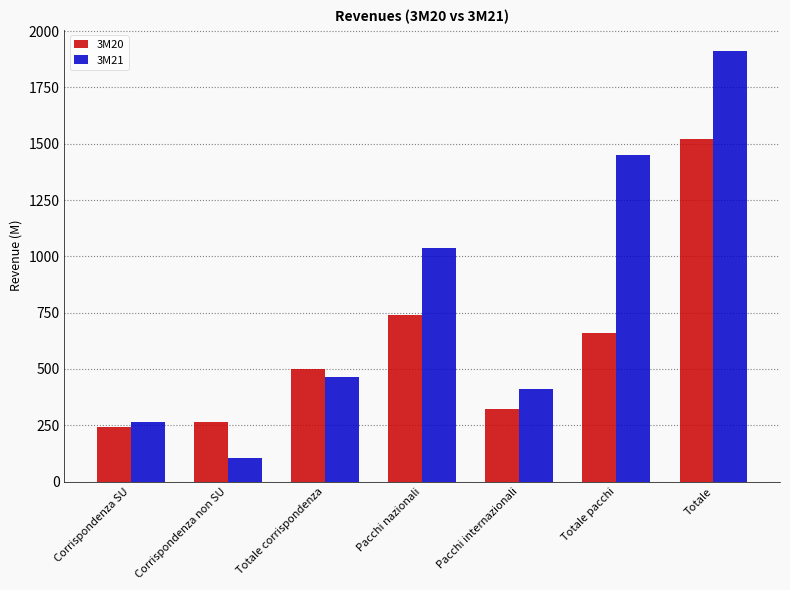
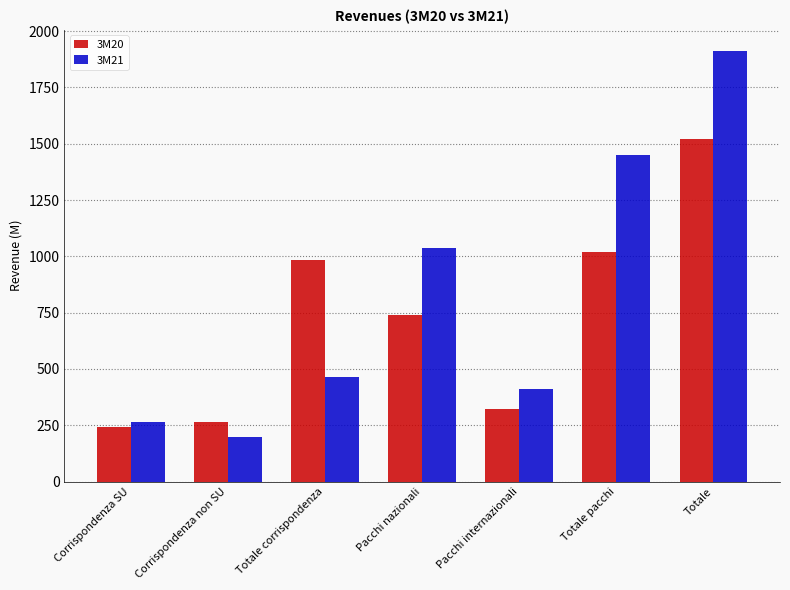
3M21, Corrispondenza non SU: 100 -> 200
3M20, Totale corrispondenza: 500 -> 990
3M20, Totale pacchi: 660 -> 1020
